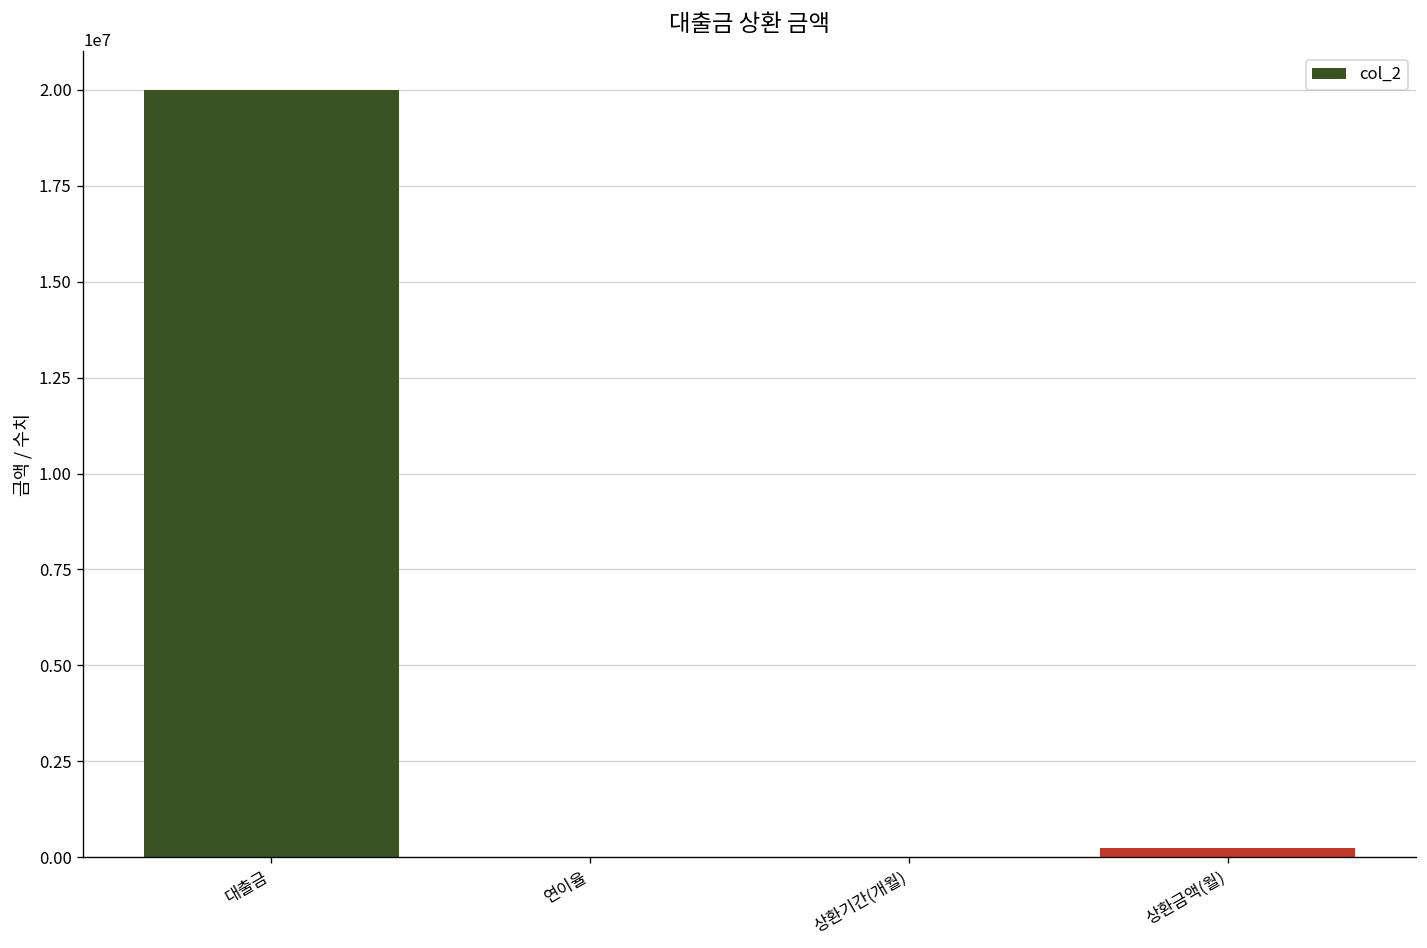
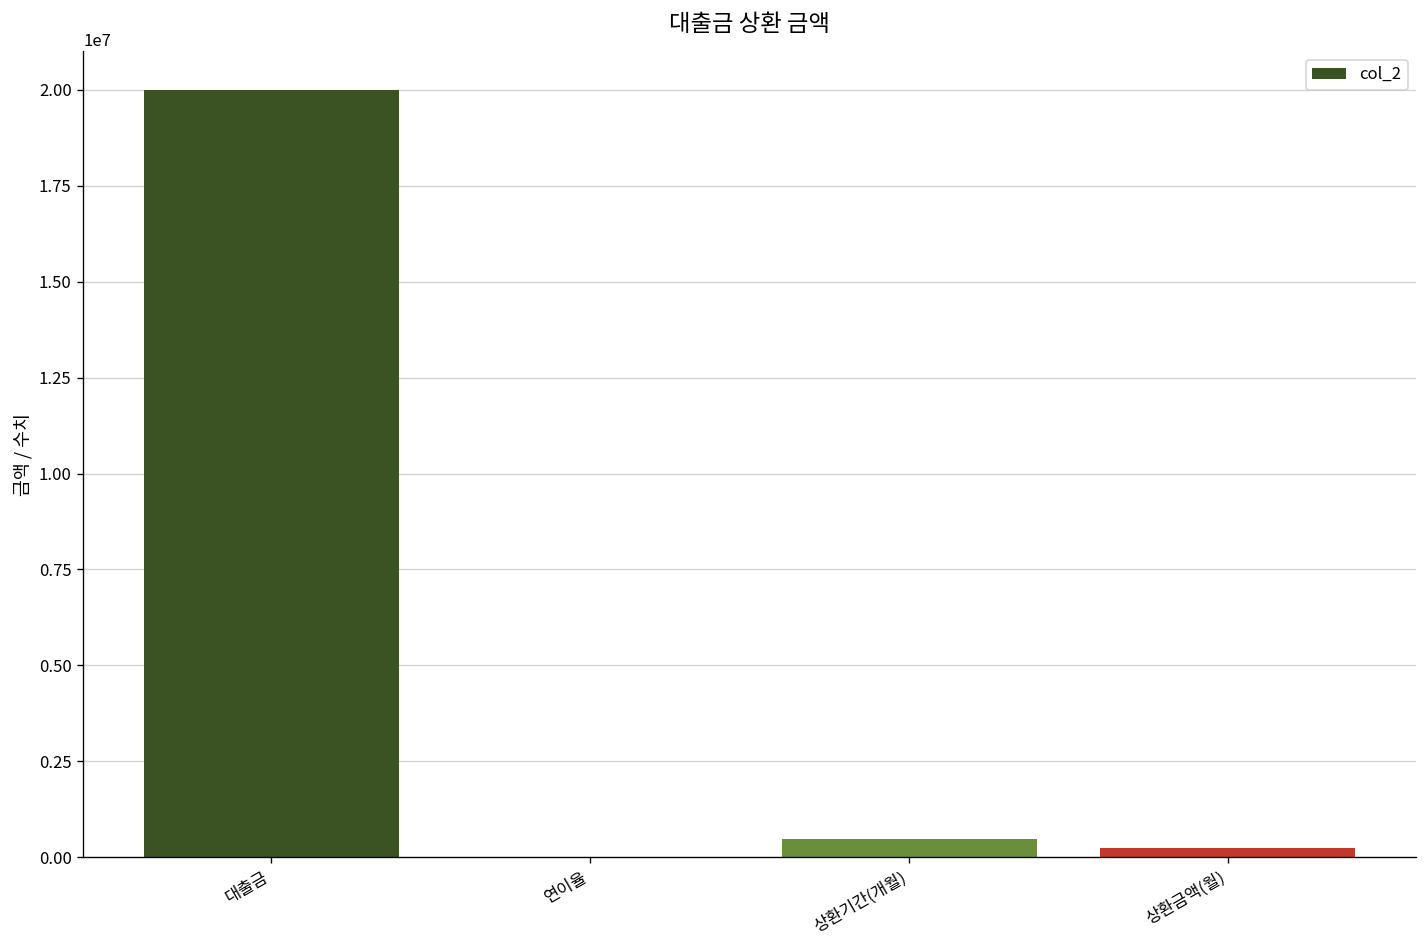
상환기간(개월): 0 -> 500000
